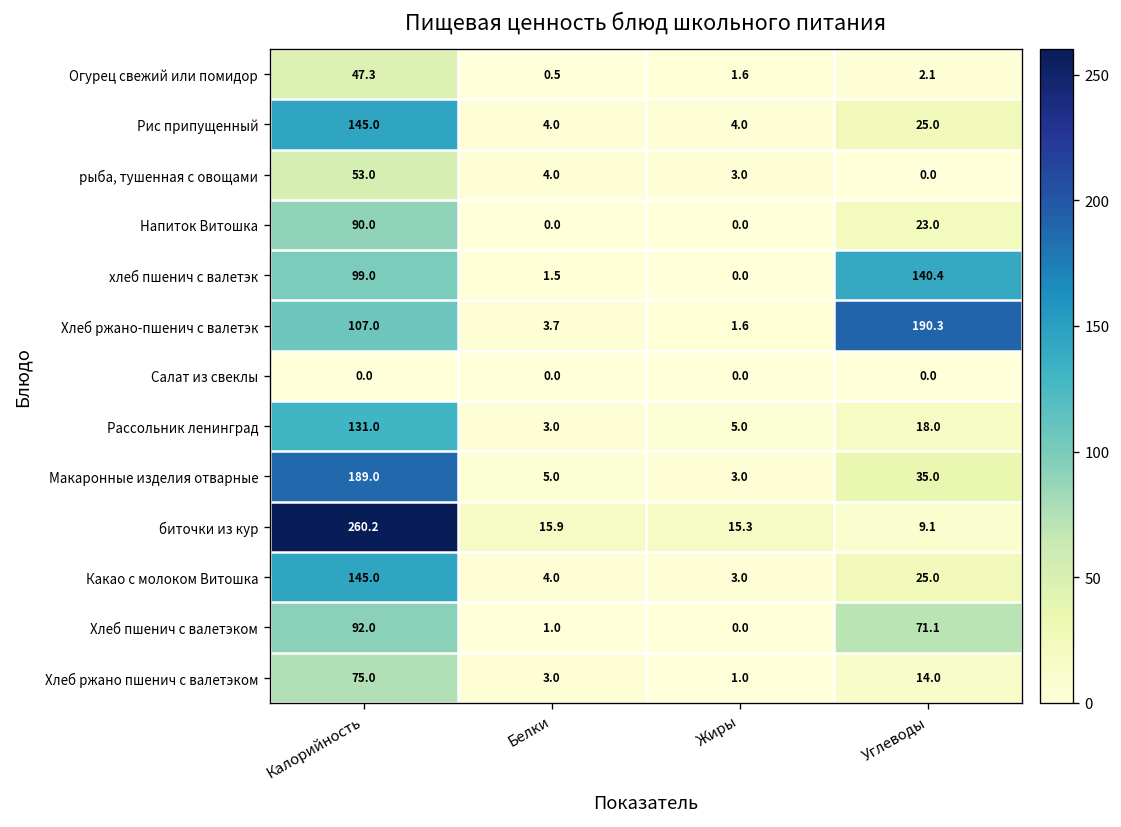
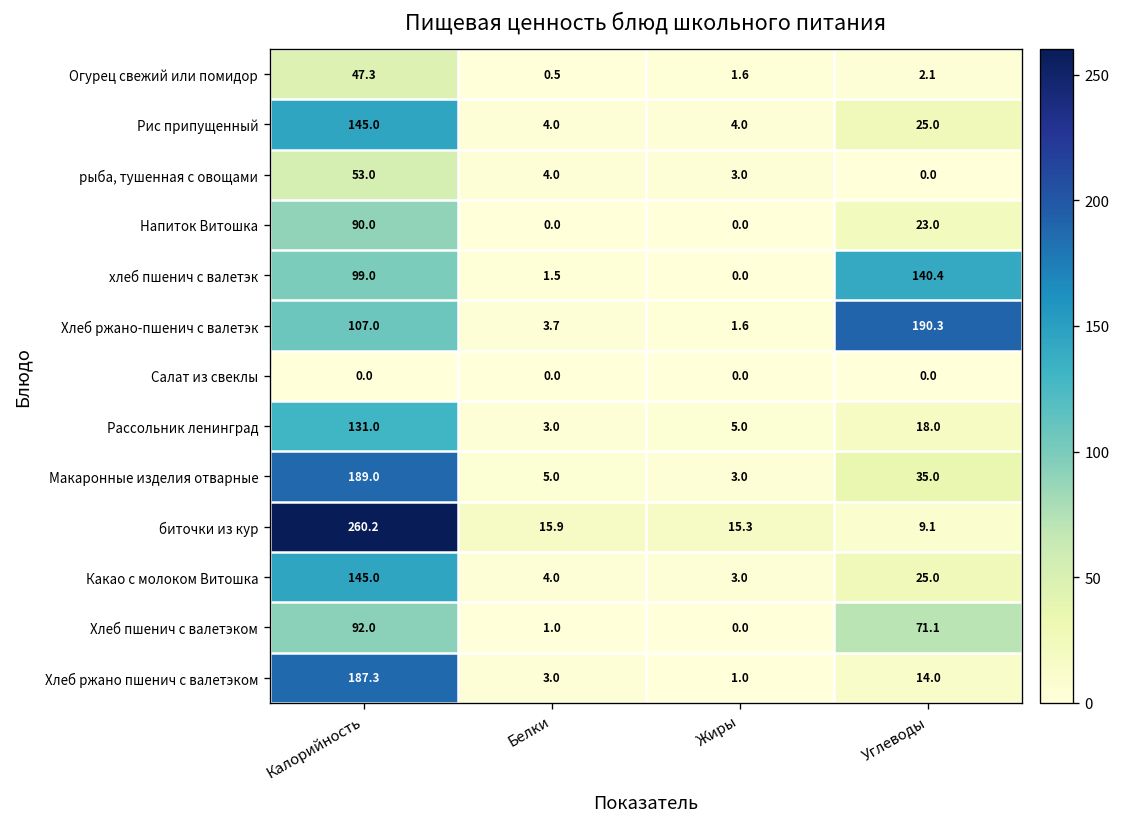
Хлеб ржано пшенич с валетэком, Калорийность: 75.0 -> 187.3
